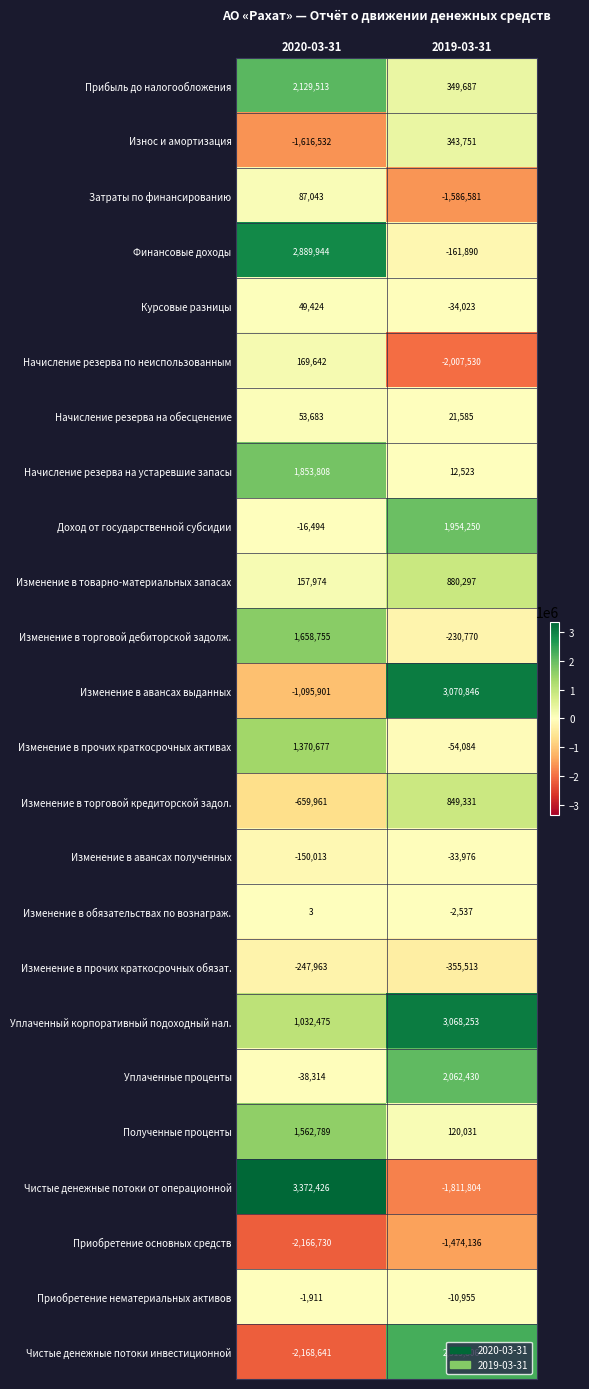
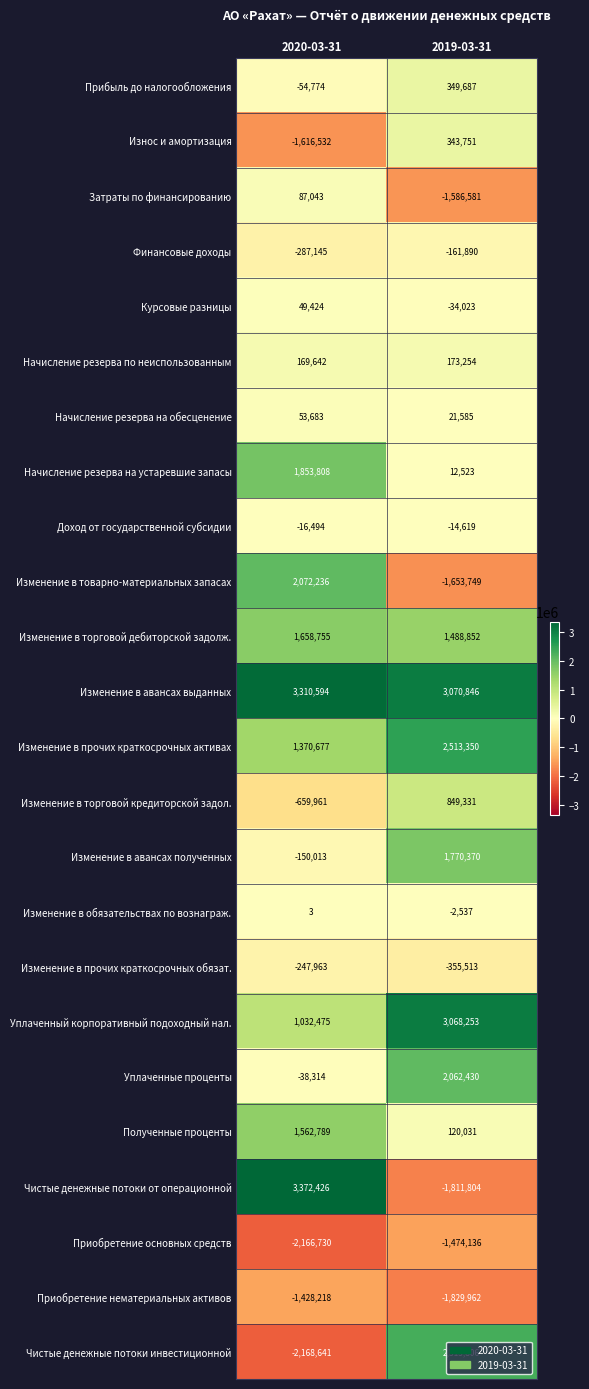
Прибыль до налогообложения, 2020-03-31: 2,129,513 -> -54,774
Финансовые доходы, 2020-03-31: 2,889,944 -> -287,145
Начисление резерва по неиспользованным, 2019-03-31: -2,007,530 -> 173,254
Доход от государственной субсидии, 2019-03-31: 1,954,250 -> -14,619
Изменение в товарно-материальных запасах, 2020-03-31: 157,974 -> 2,072,236
Изменение в товарно-материальных запасах, 2019-03-31: 880,297 -> -1,653,749
Изменение в торговой дебиторской задолж., 2019-03-31: -230,770 -> 1,488,852
Изменение в авансах выданных, 2020-03-31: -1,095,901 -> 3,310,594
Изменение в прочих краткосрочных активах, 2019-03-31: -54,084 -> 2,513,350
Изменение в авансах полученных, 2019-03-31: -33,976 -> 1,770,370
Приобретение нематериальных активов, 2020-03-31: -1,911 -> -1,428,218
Приобретение нематериальных активов, 2019-03-31: -10,955 -> -1,829,962
